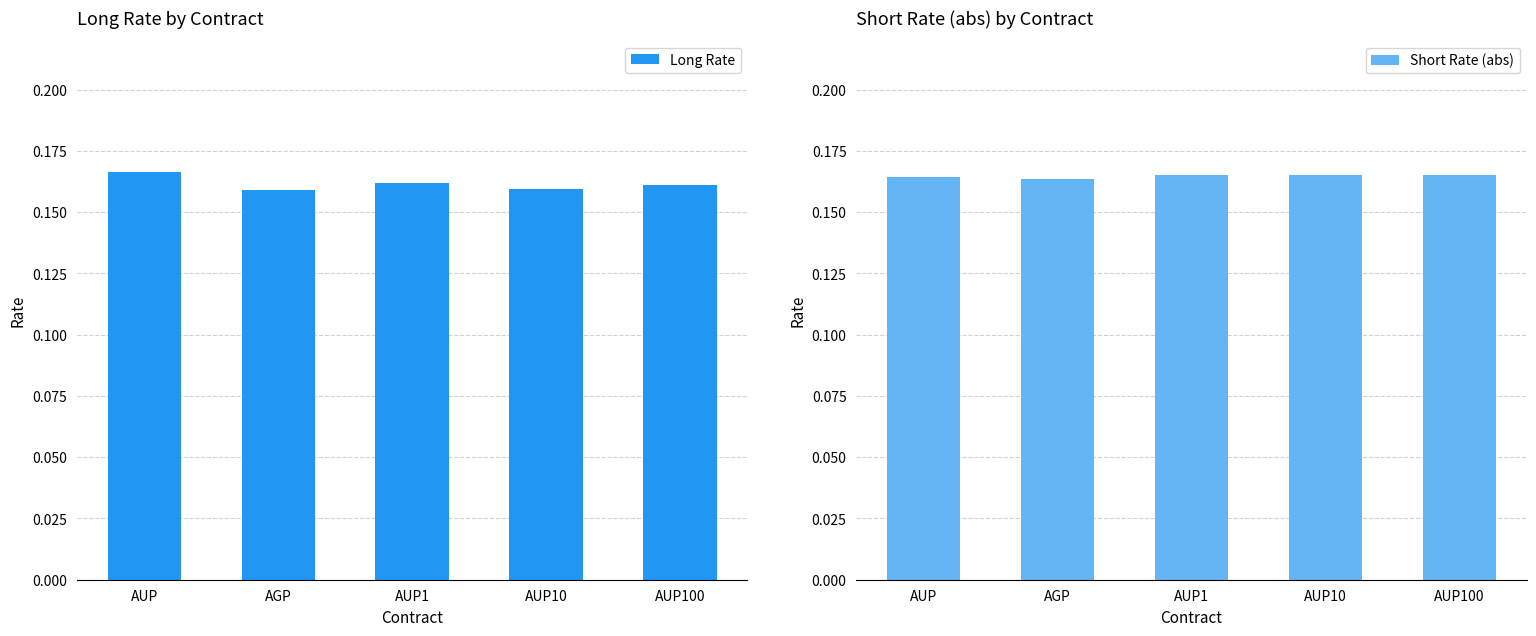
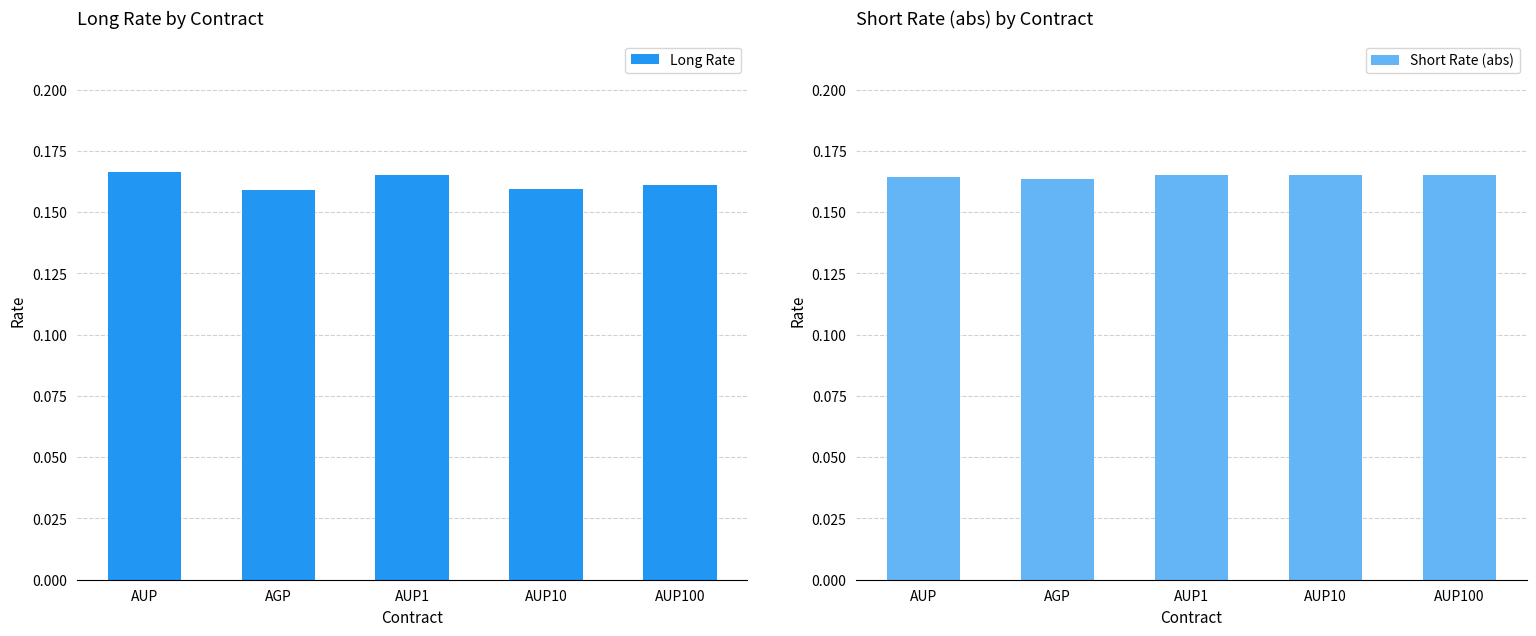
Long Rate by Contract, AUP1: 0.162 -> 0.165
